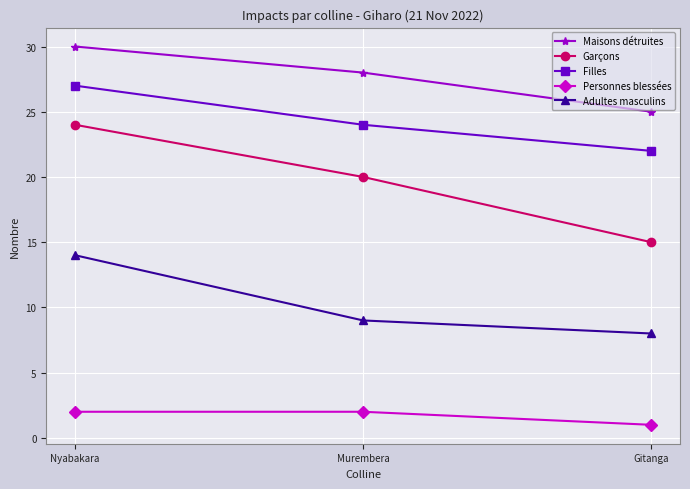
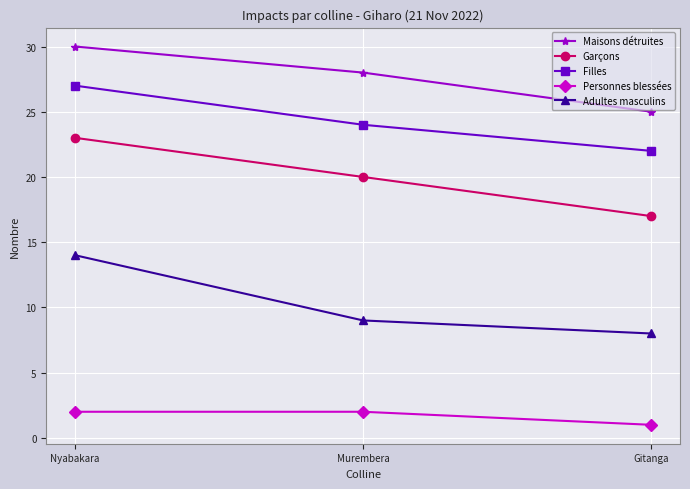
Garçons, Nyabakara: 24 -> 23
Garçons, Gitanga: 15 -> 17
